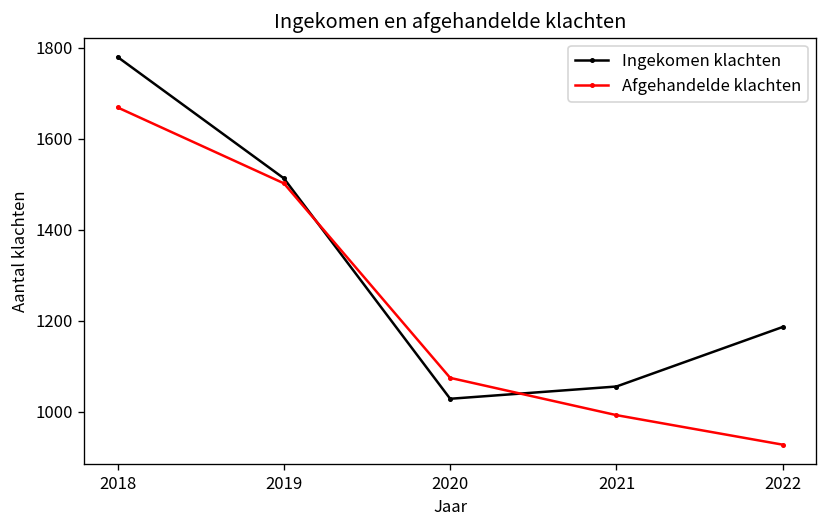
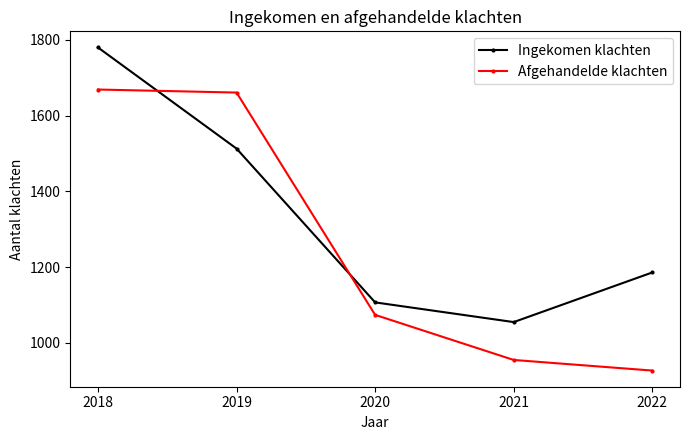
Afgehandelde klachten, 2019: 1500 -> 1660
Ingekomen klachten, 2020: 1030 -> 1110
Afgehandelde klachten, 2021: 990 -> 960
